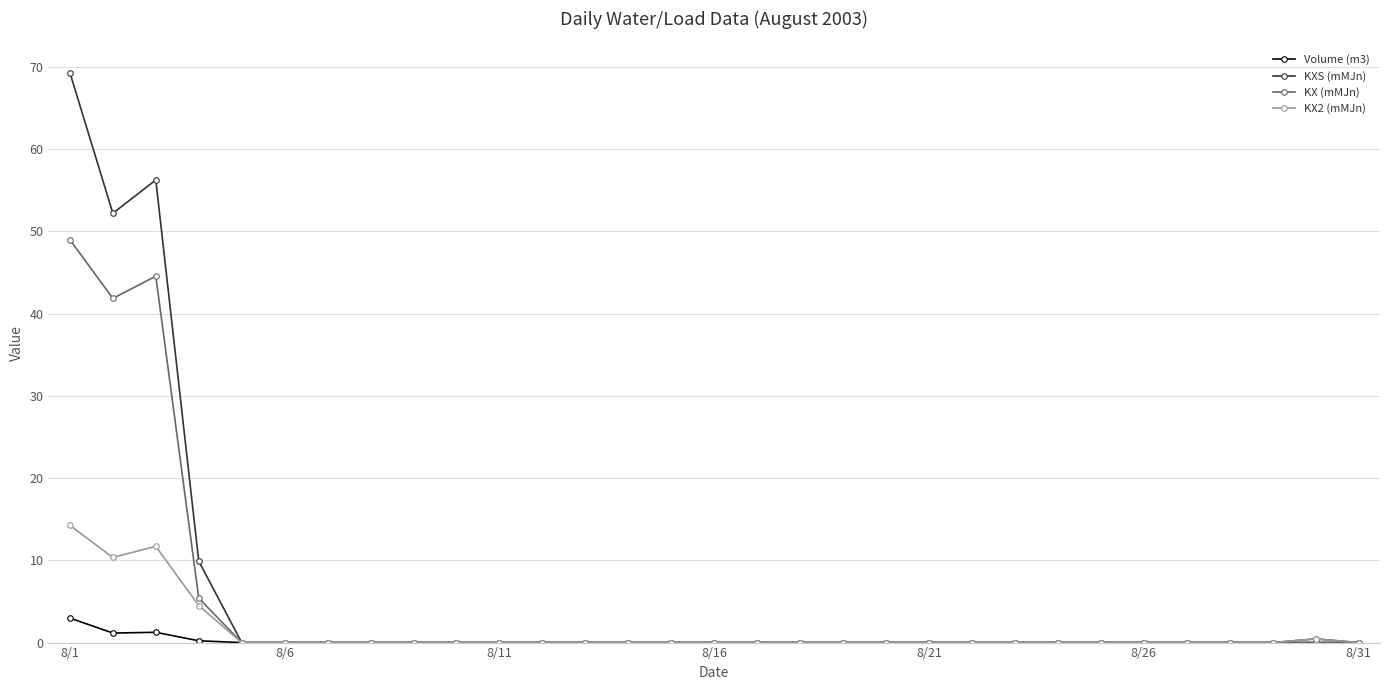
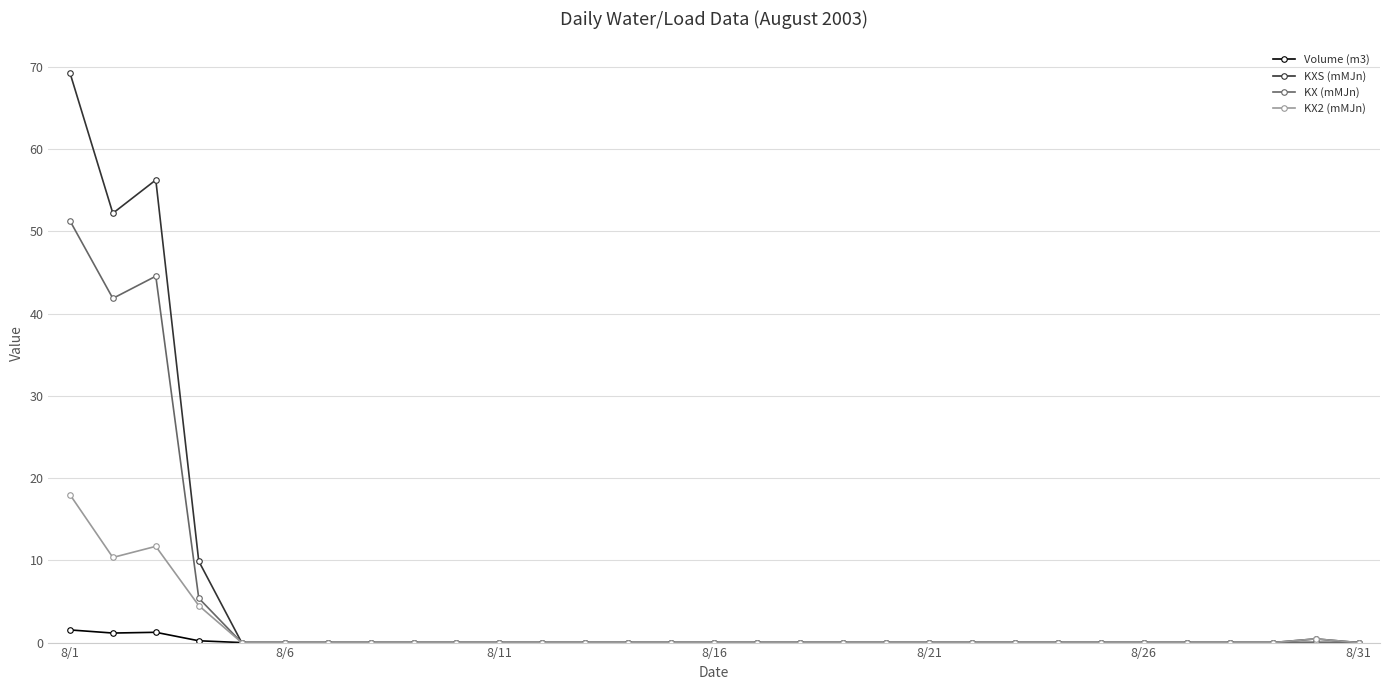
Volume (m3), 8/1: 3 -> 2
KX (mMJn), 8/1: 49 -> 51
KX2 (mMJn), 8/1: 14 -> 18
